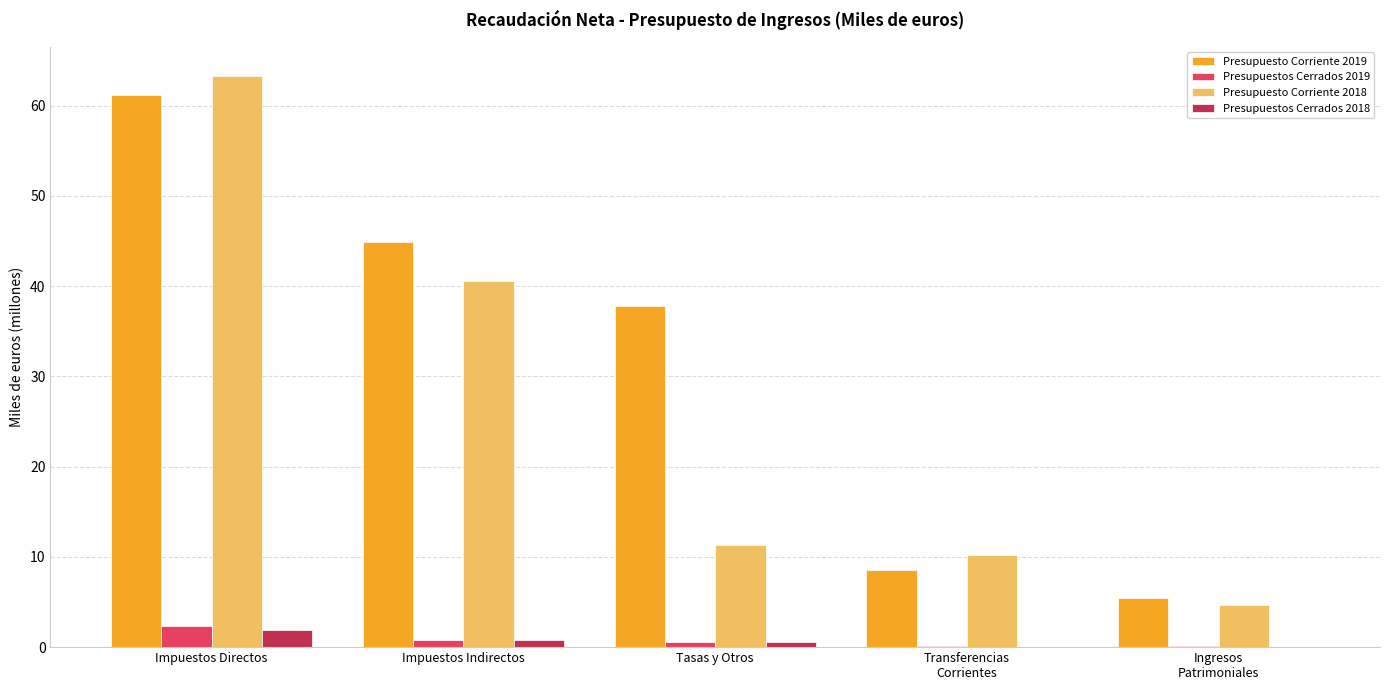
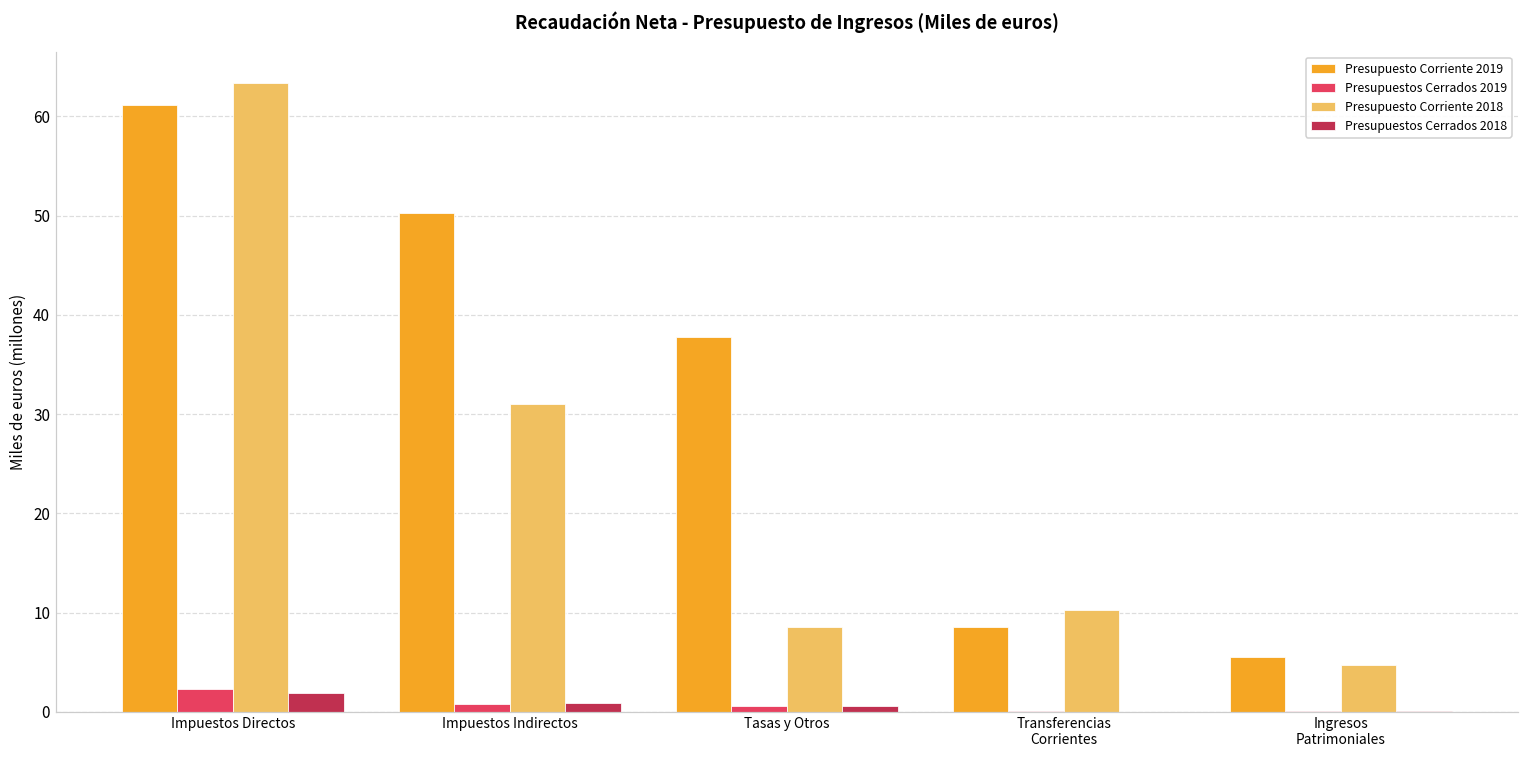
Presupuesto Corriente 2019, Impuestos Indirectos: 45 -> 50
Presupuesto Corriente 2018, Impuestos Indirectos: 41 -> 31
Presupuesto Corriente 2018, Tasas y Otros: 11 -> 9
